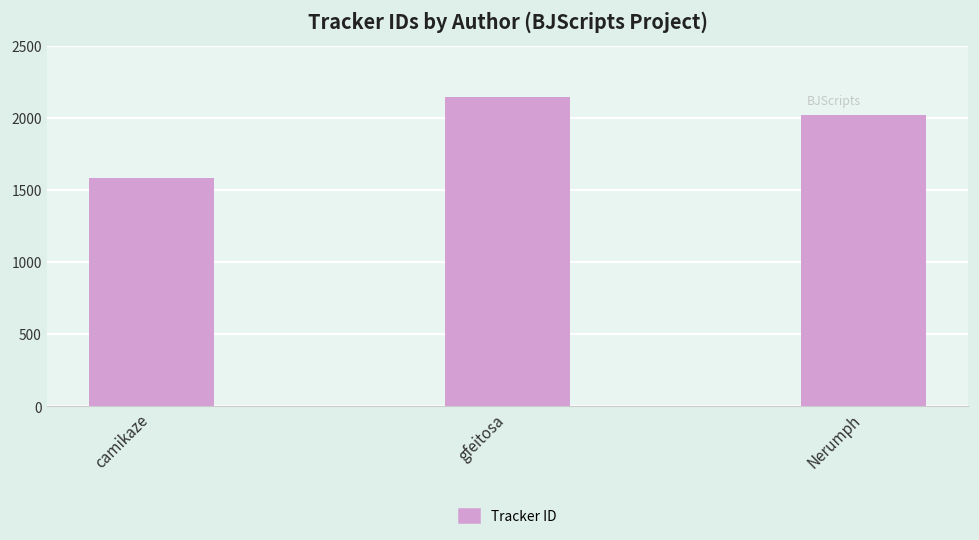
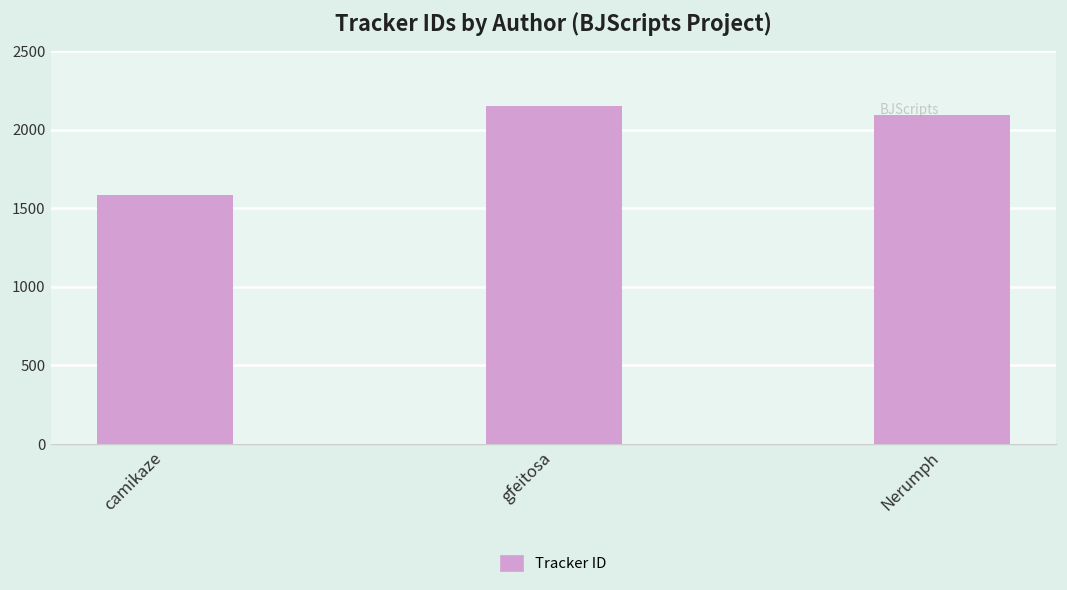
Nerumph: 2020 -> 2090
